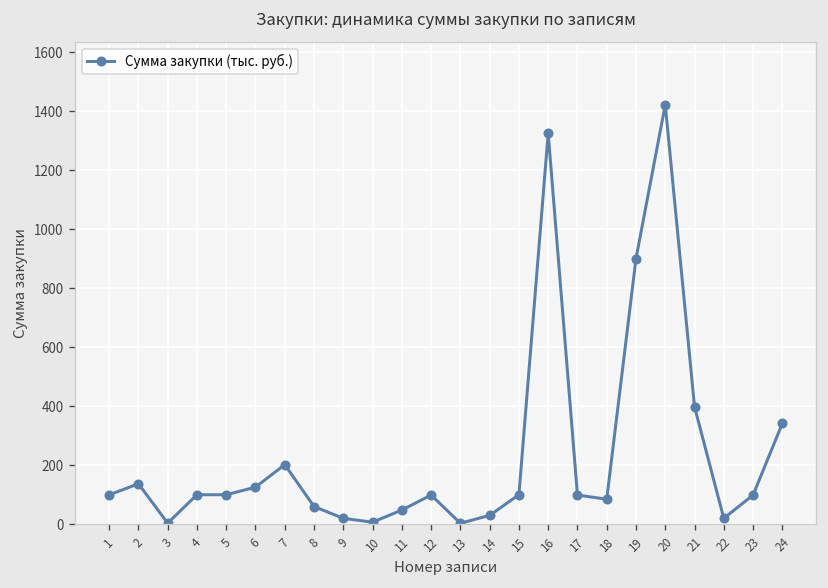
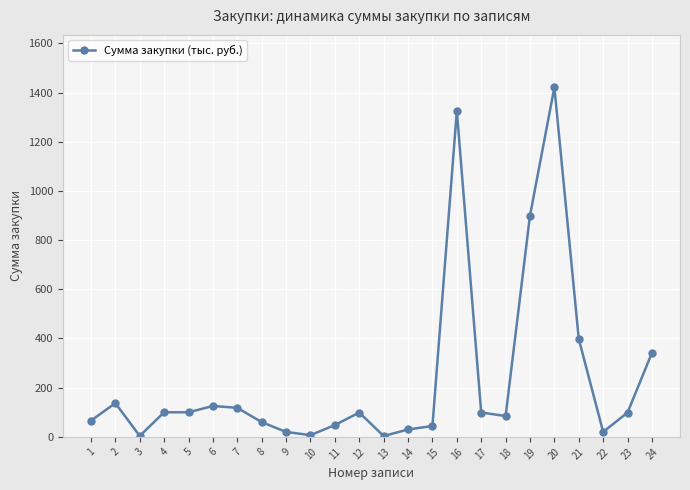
1: 100 -> 70
7: 200 -> 120
15: 100 -> 40
